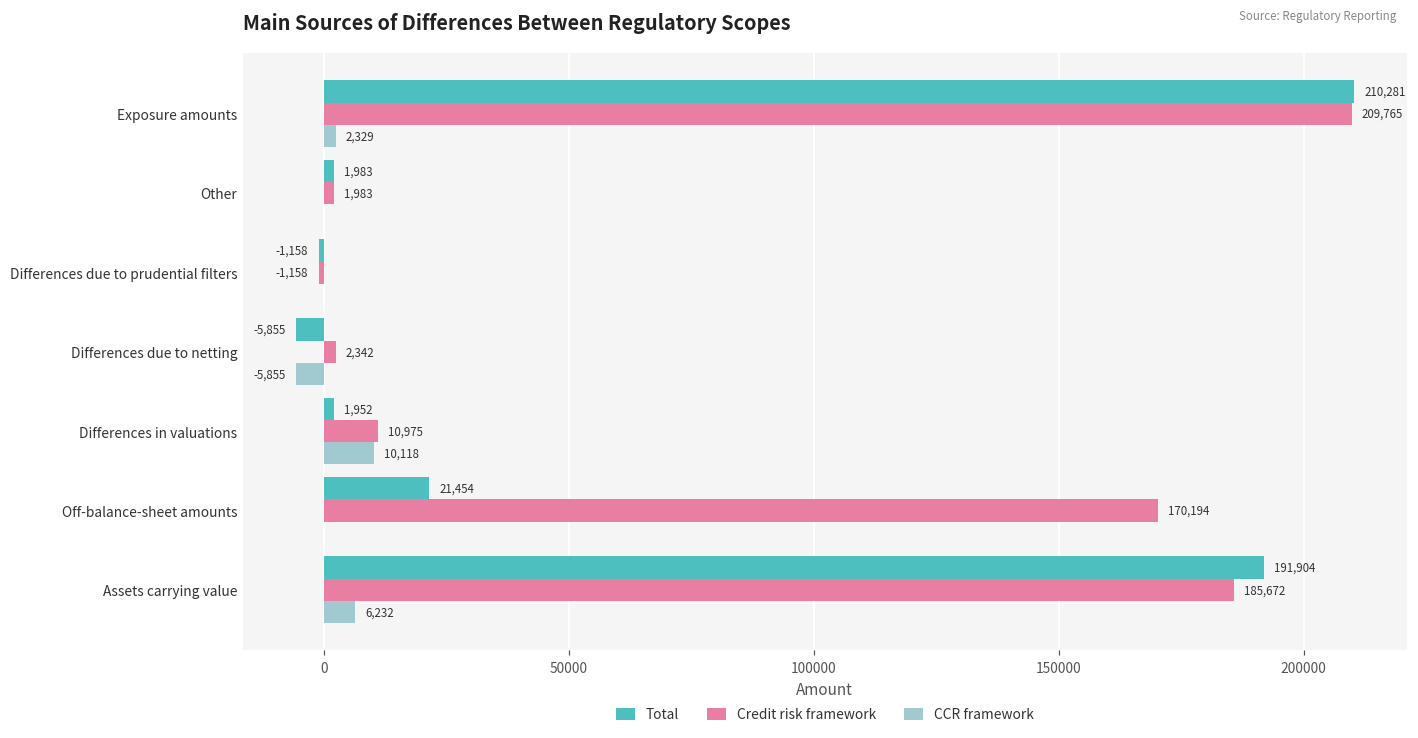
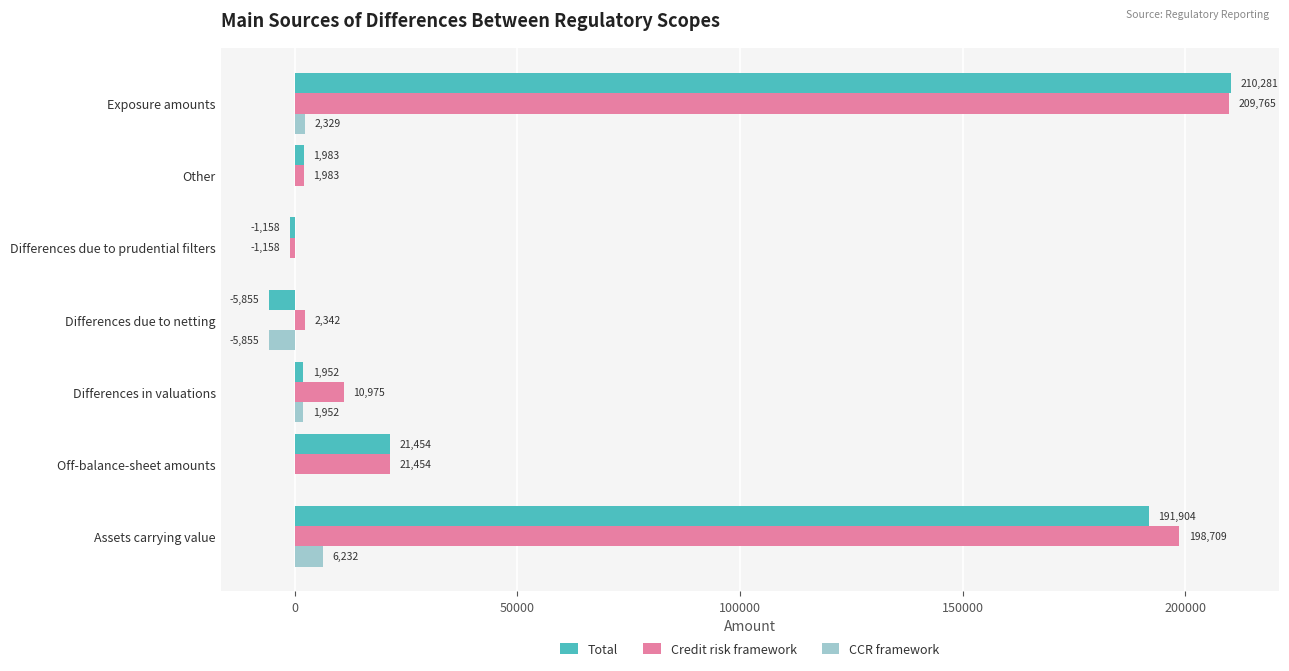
CCR framework, Differences in valuations: 10,118 -> 1,952
Credit risk framework, Off-balance-sheet amounts: 170,194 -> 21,454
Credit risk framework, Assets carrying value: 185,672 -> 198,709
